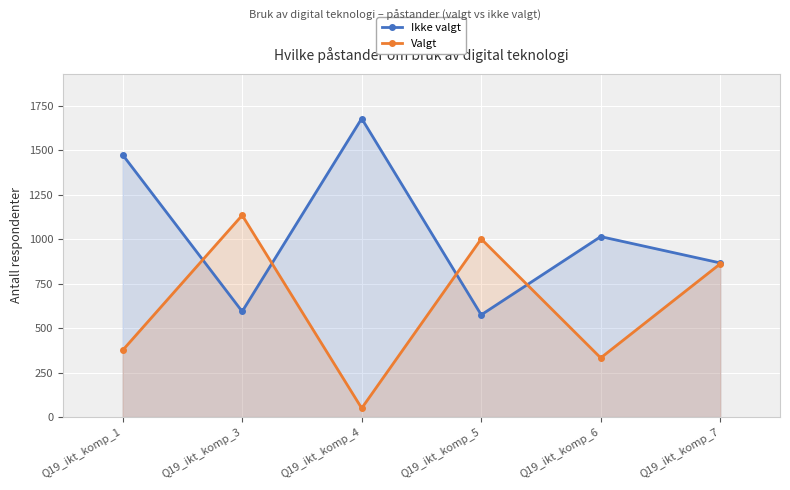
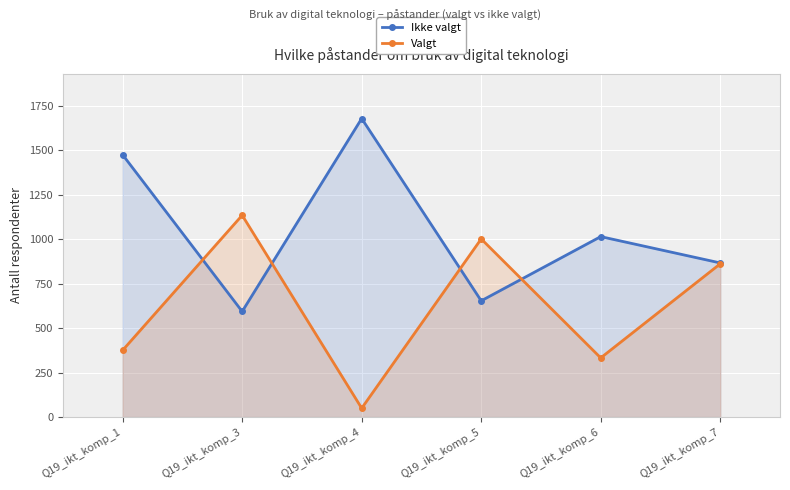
Ikke valgt, Q19_ikt_komp_5: 580 -> 650
